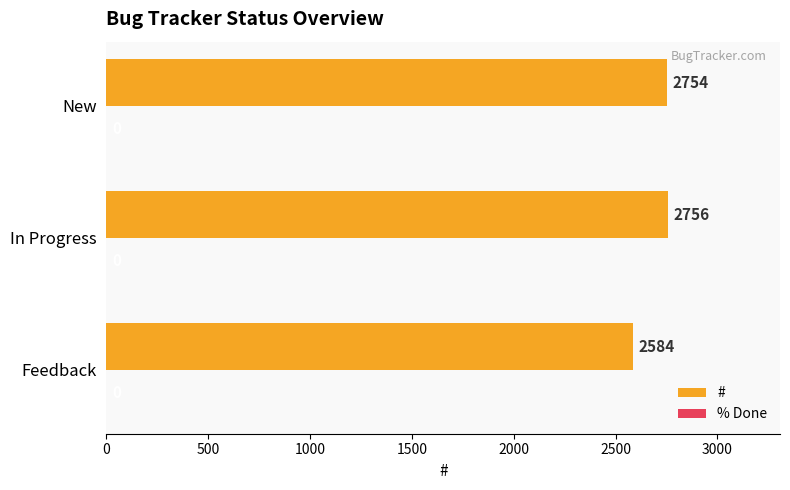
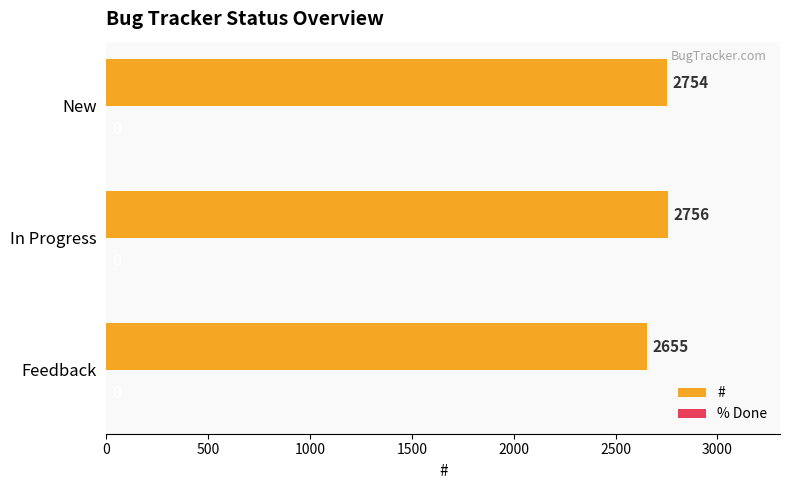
#, Feedback: 2584 -> 2655
